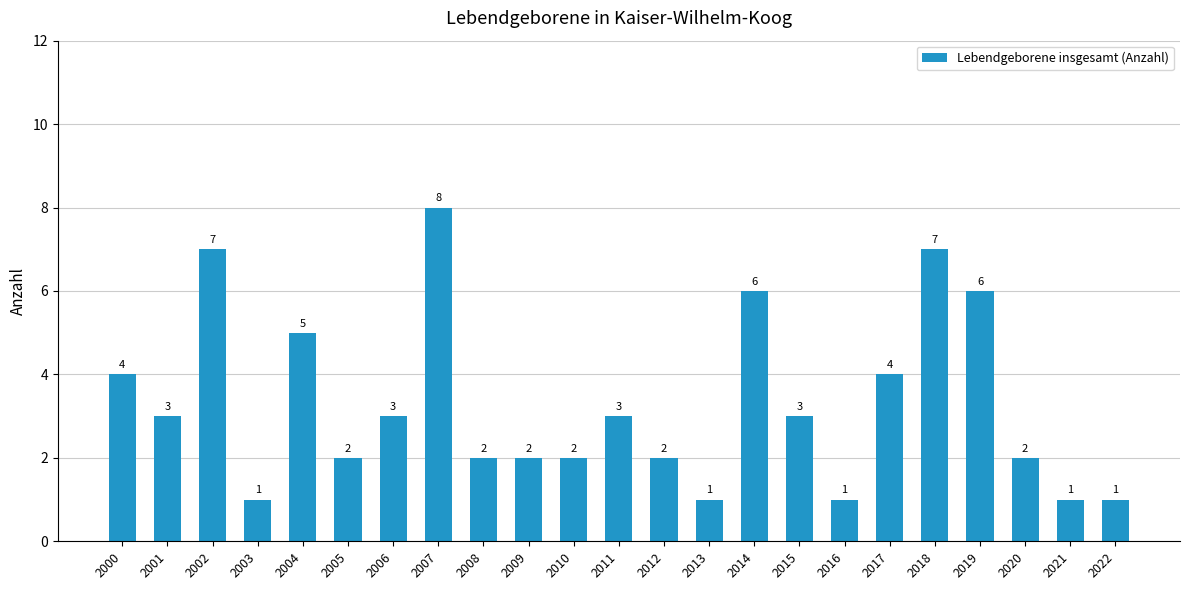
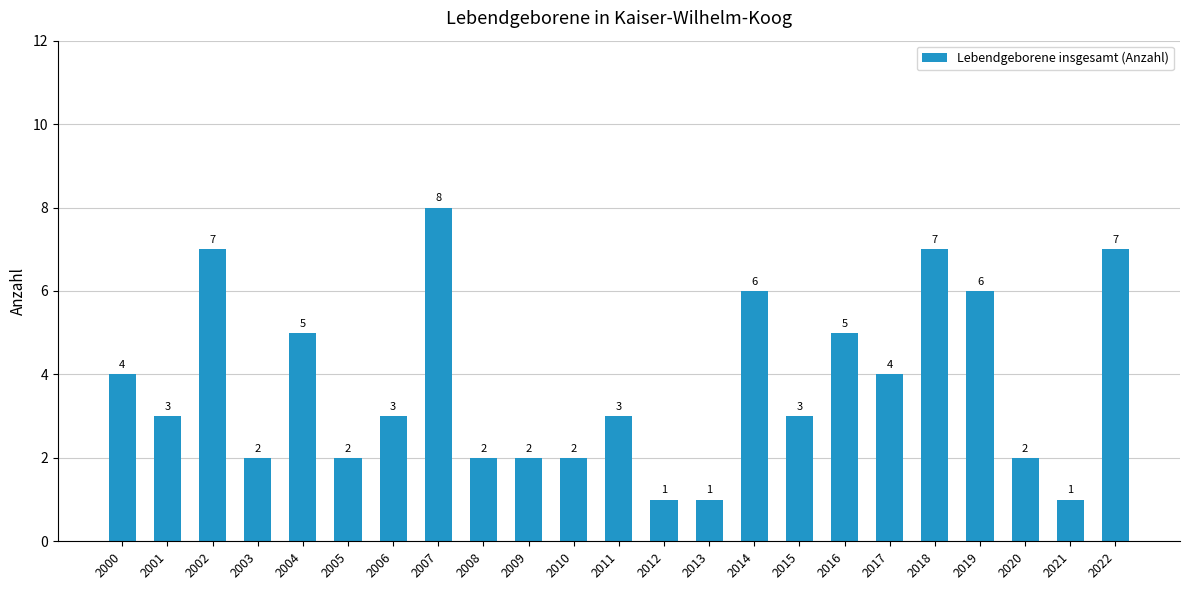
2003: 1 -> 2
2012: 2 -> 1
2016: 1 -> 5
2022: 1 -> 7
